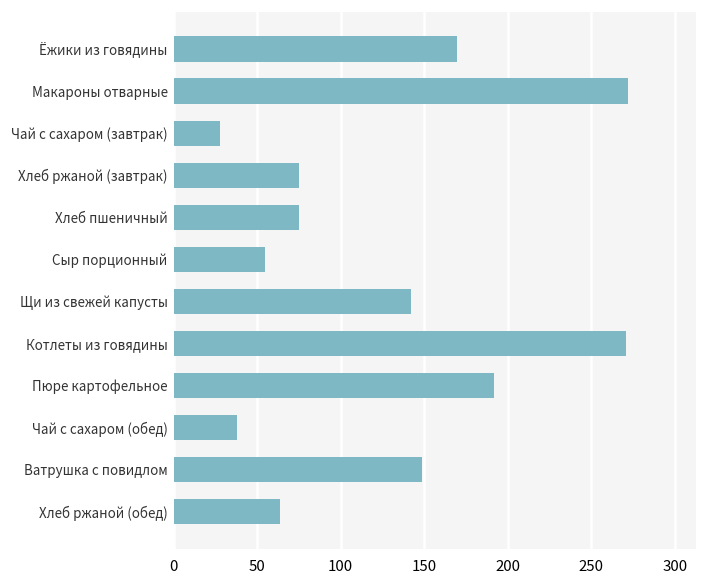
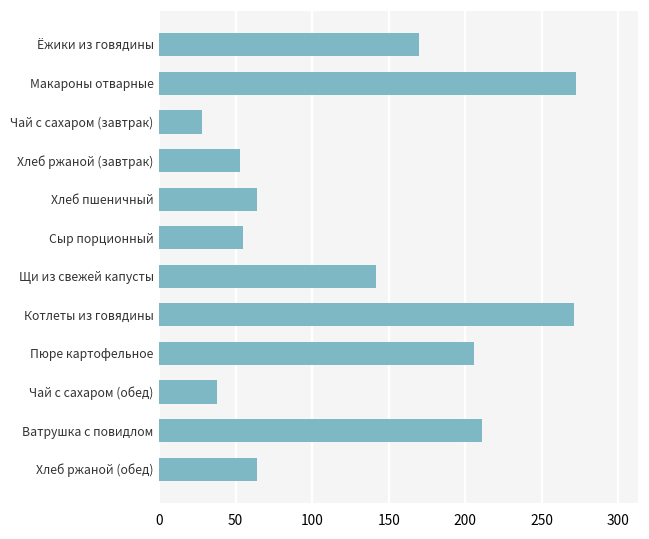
Хлеб ржаной (завтрак): 75 -> 53
Хлеб пшеничный: 75 -> 64
Пюре картофельное: 192 -> 206
Ватрушка с повидлом: 149 -> 211
